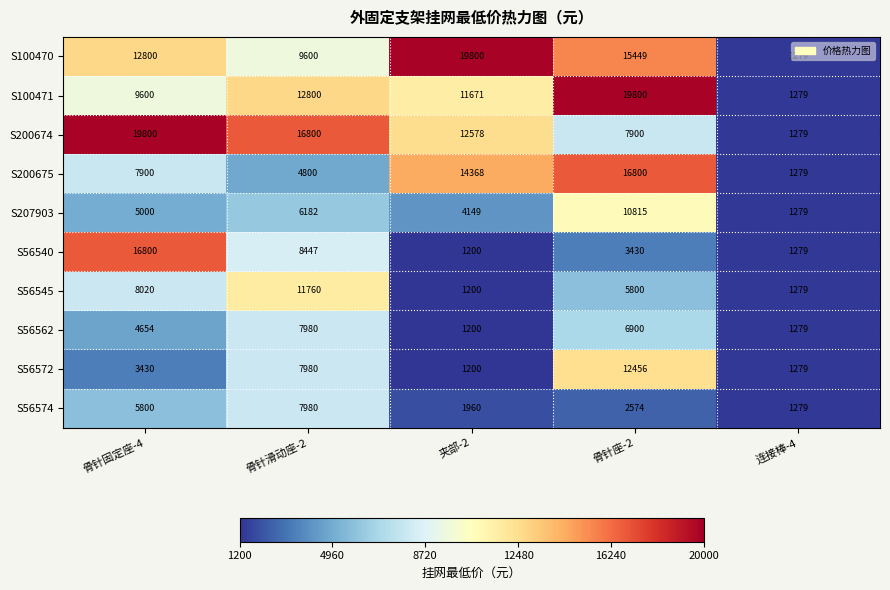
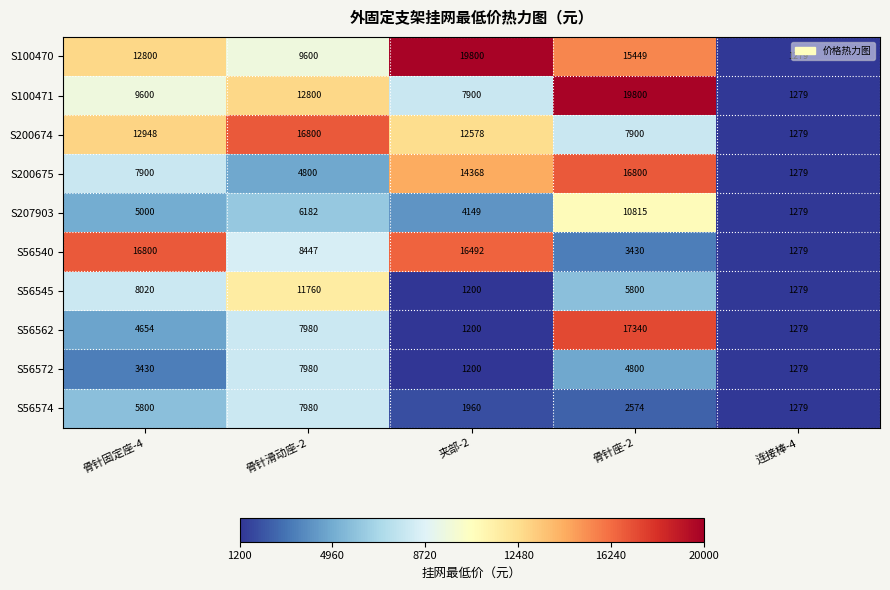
S100471, 夹部-2: 11671 -> 7900
S200674, 骨针固定座-4: 19800 -> 12948
S56540, 夹部-2: 1200 -> 16492
S56562, 骨针座-2: 6900 -> 17340
S56572, 骨针座-2: 12456 -> 4800
